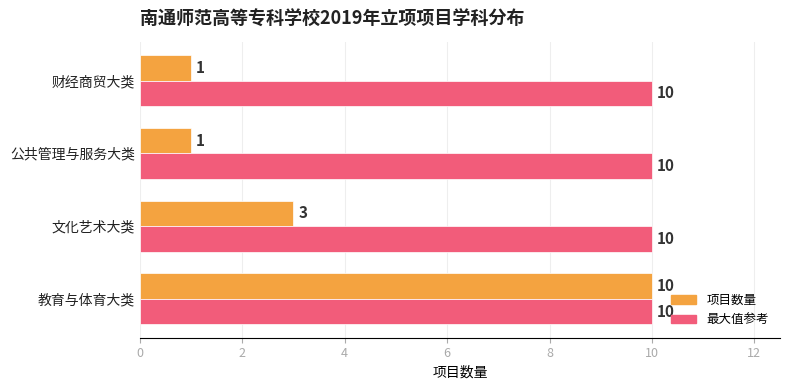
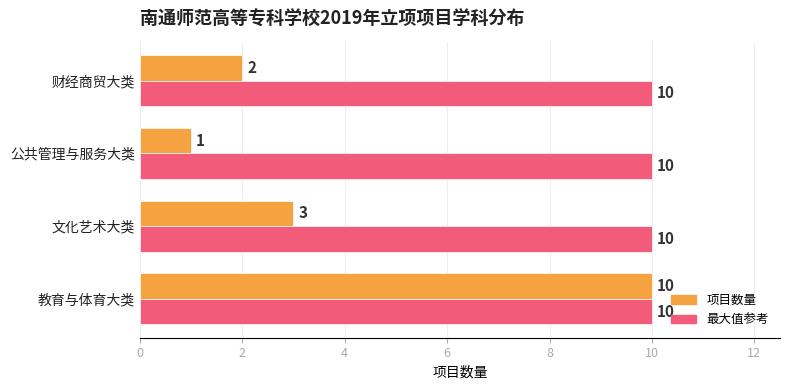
项目数量, 财经商贸大类: 1 -> 2
